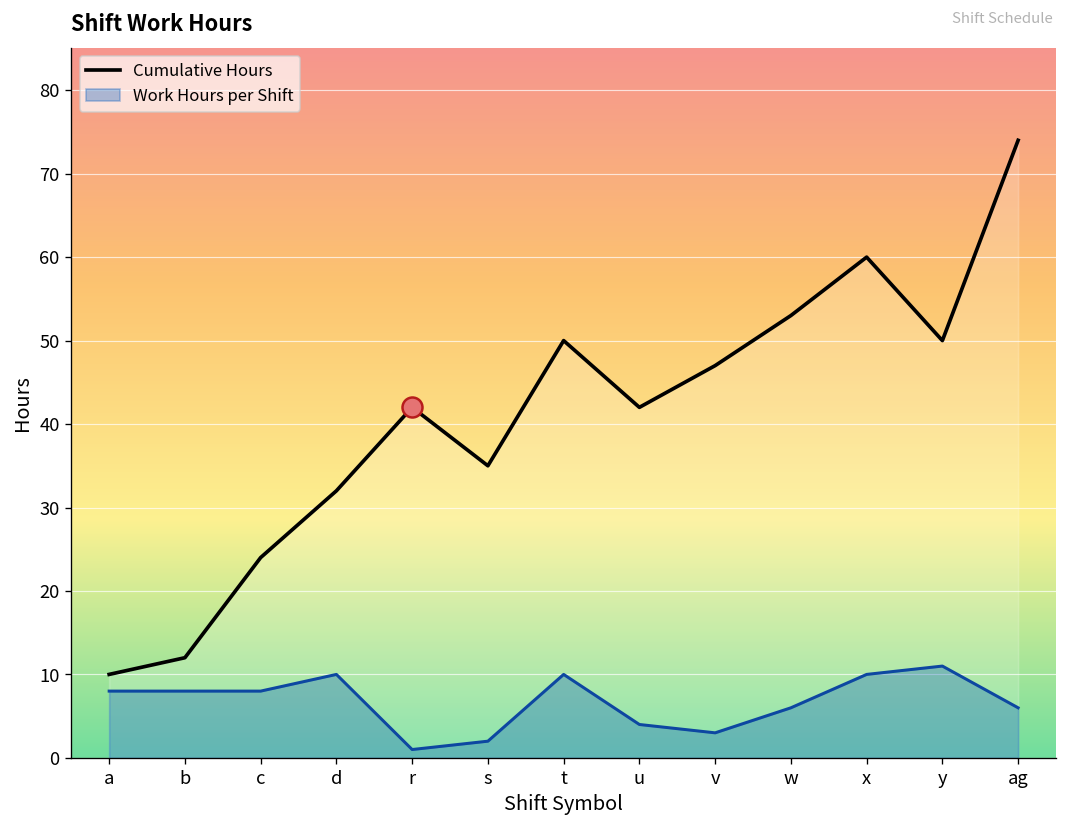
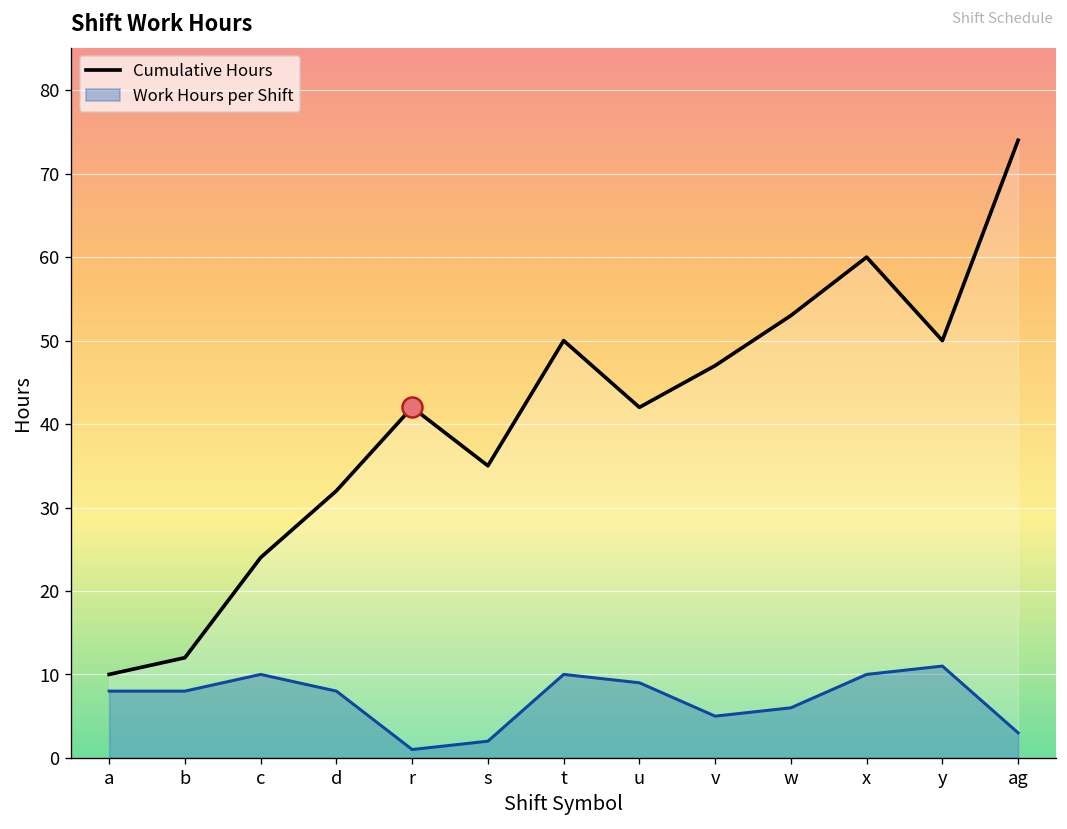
Work Hours per Shift, c: 8 -> 10
Work Hours per Shift, d: 10 -> 8
Work Hours per Shift, u: 4 -> 9
Work Hours per Shift, v: 3 -> 5
Work Hours per Shift, ag: 6 -> 3
